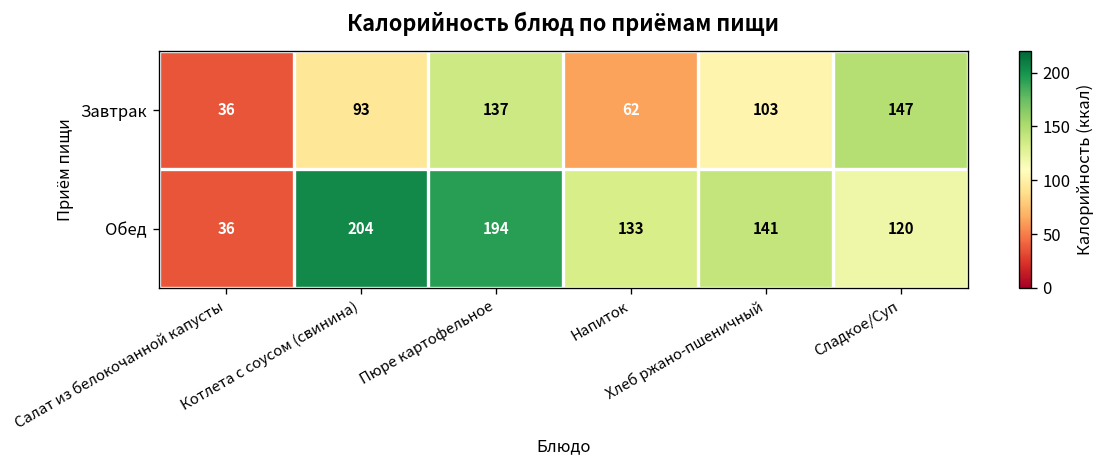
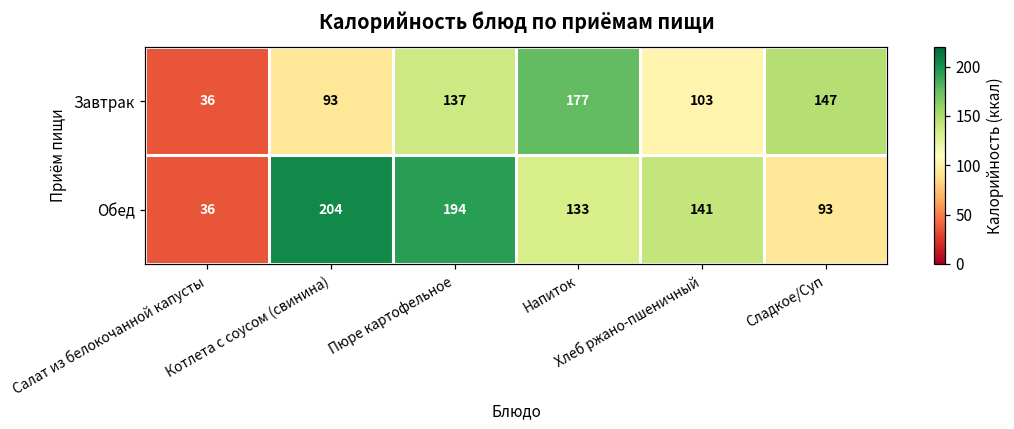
Завтрак, Напиток: 62 -> 177
Обед, Сладкое/Суп: 120 -> 93
